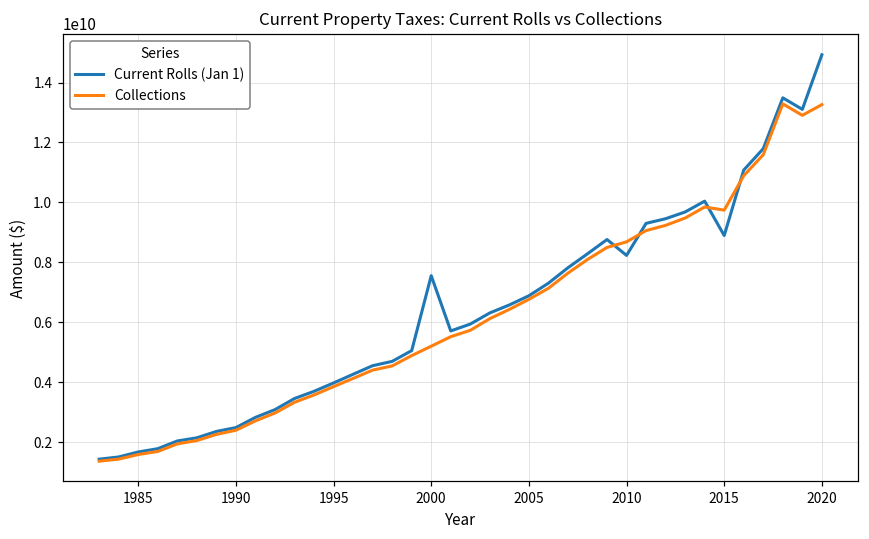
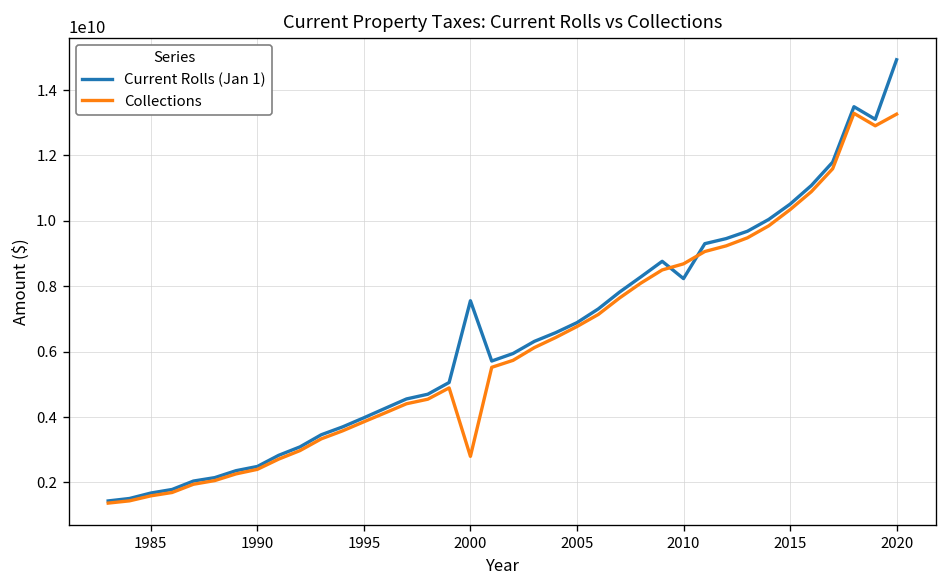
Collections, 2000: 5200000000 -> 2800000000
Current Rolls (Jan 1), 2015: 8900000000 -> 10500000000
Collections, 2015: 9700000000 -> 10300000000
